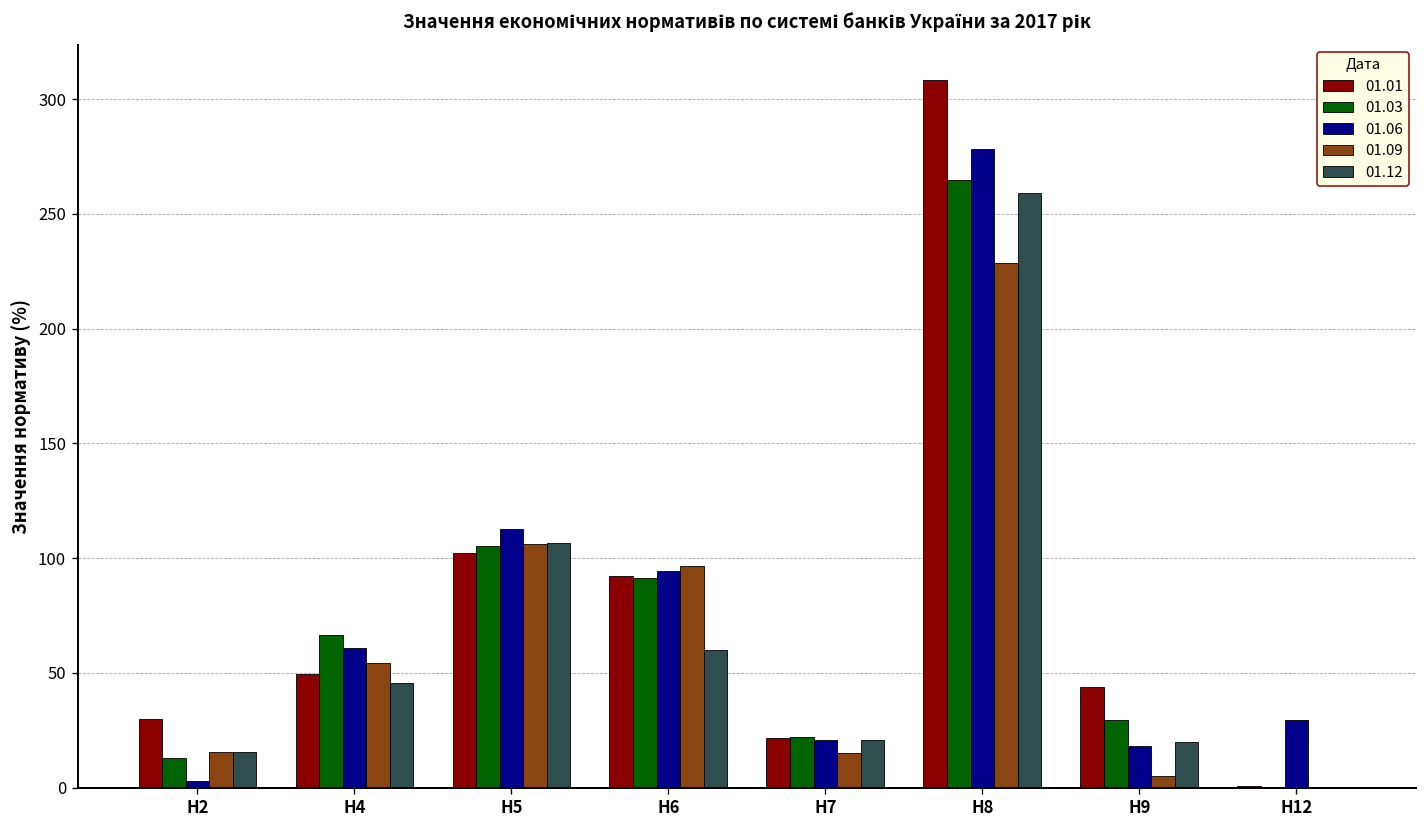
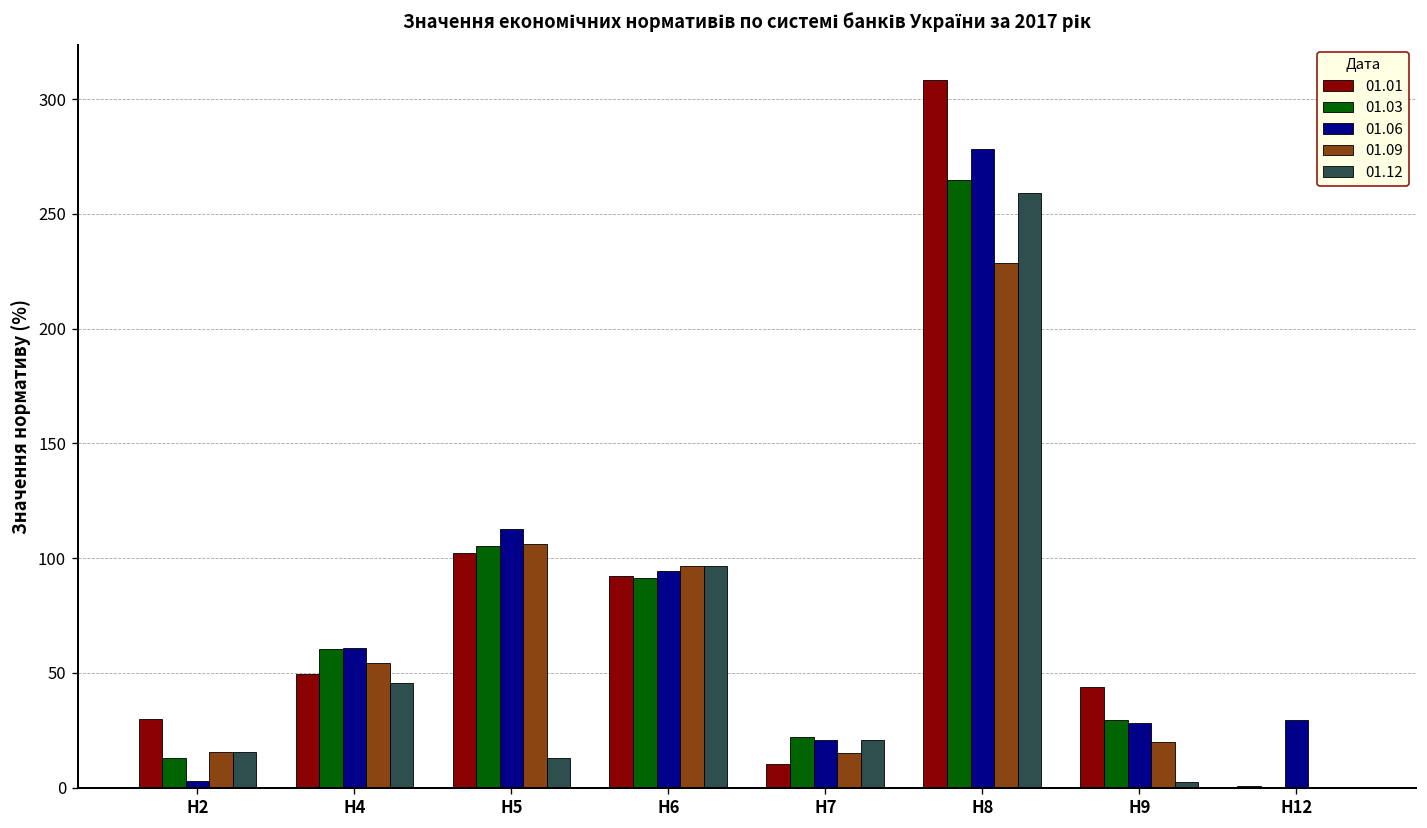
01.03, Н4: 66 -> 60
01.12, Н5: 107 -> 13
01.12, Н6: 60 -> 97
01.01, Н7: 21 -> 10
01.06, Н9: 18 -> 28
01.09, Н9: 5 -> 20
01.12, Н9: 20 -> 2
